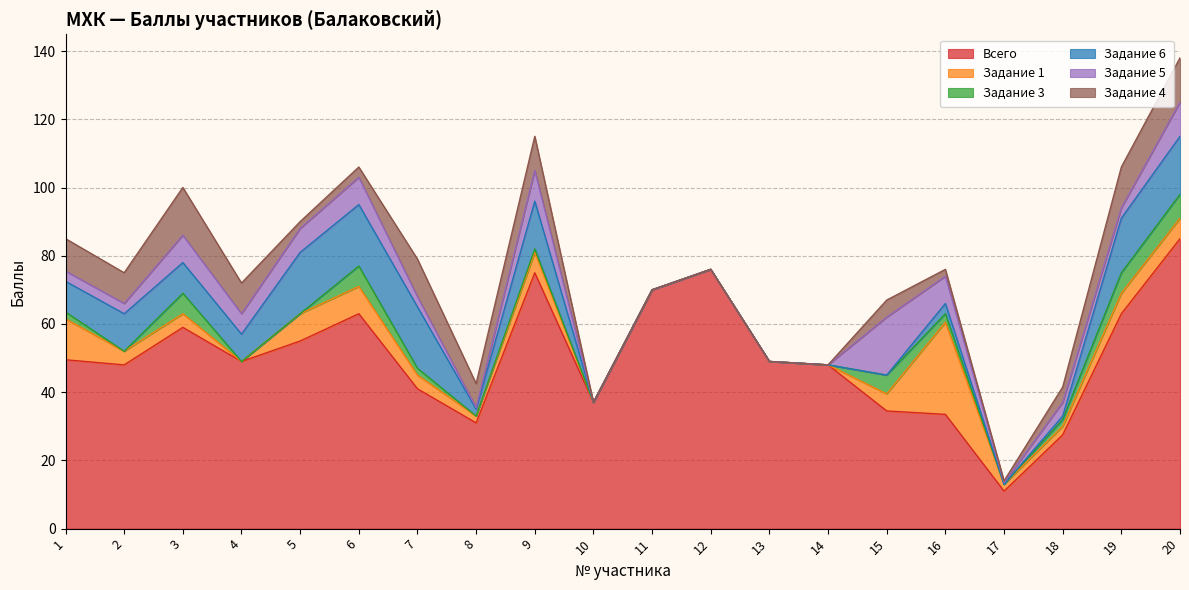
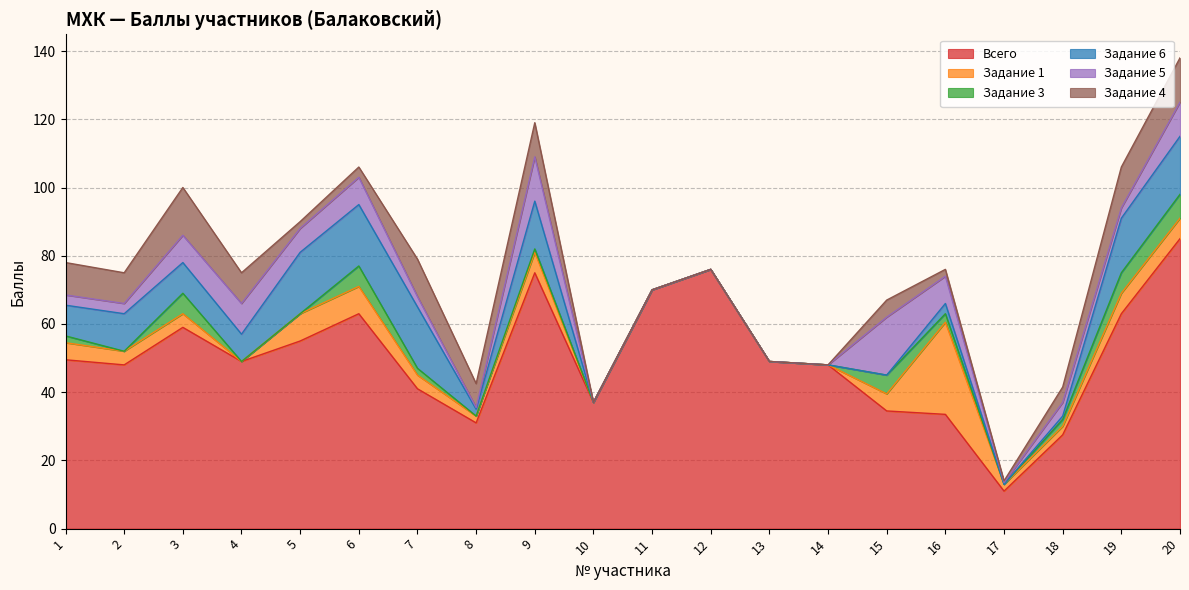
Задание 1, 1: 12 -> 5
Задание 5, 4: 6 -> 9
Задание 5, 9: 9 -> 13
